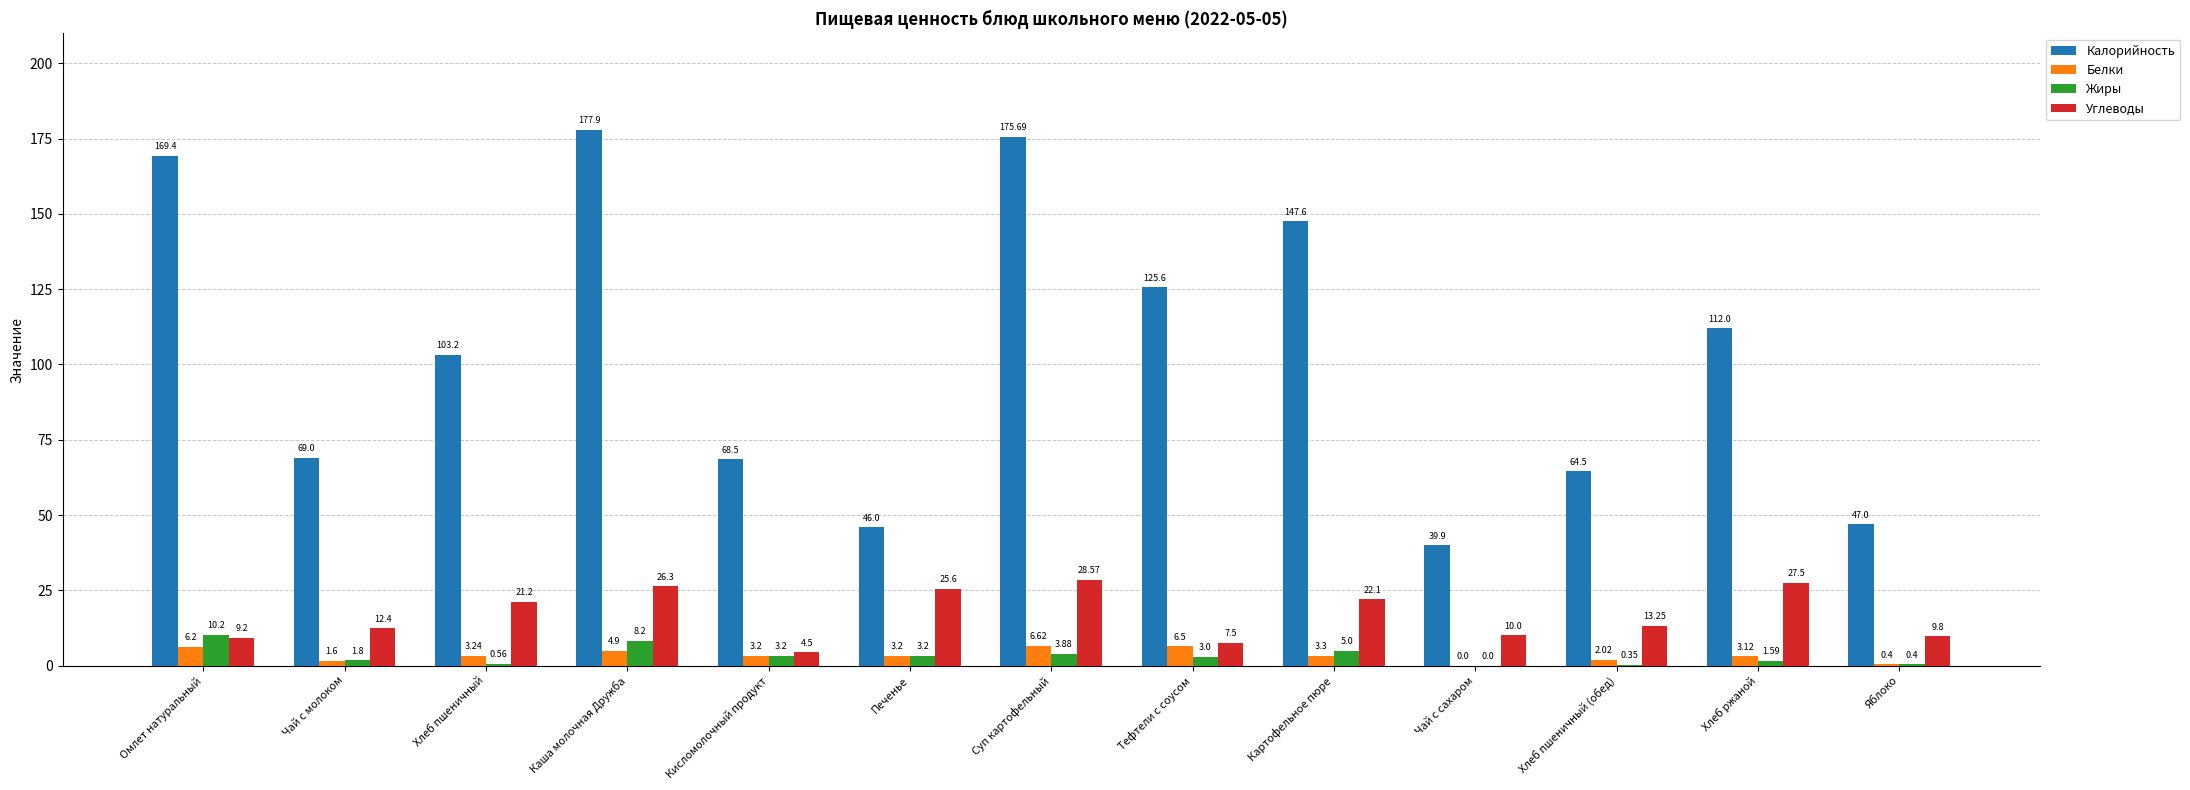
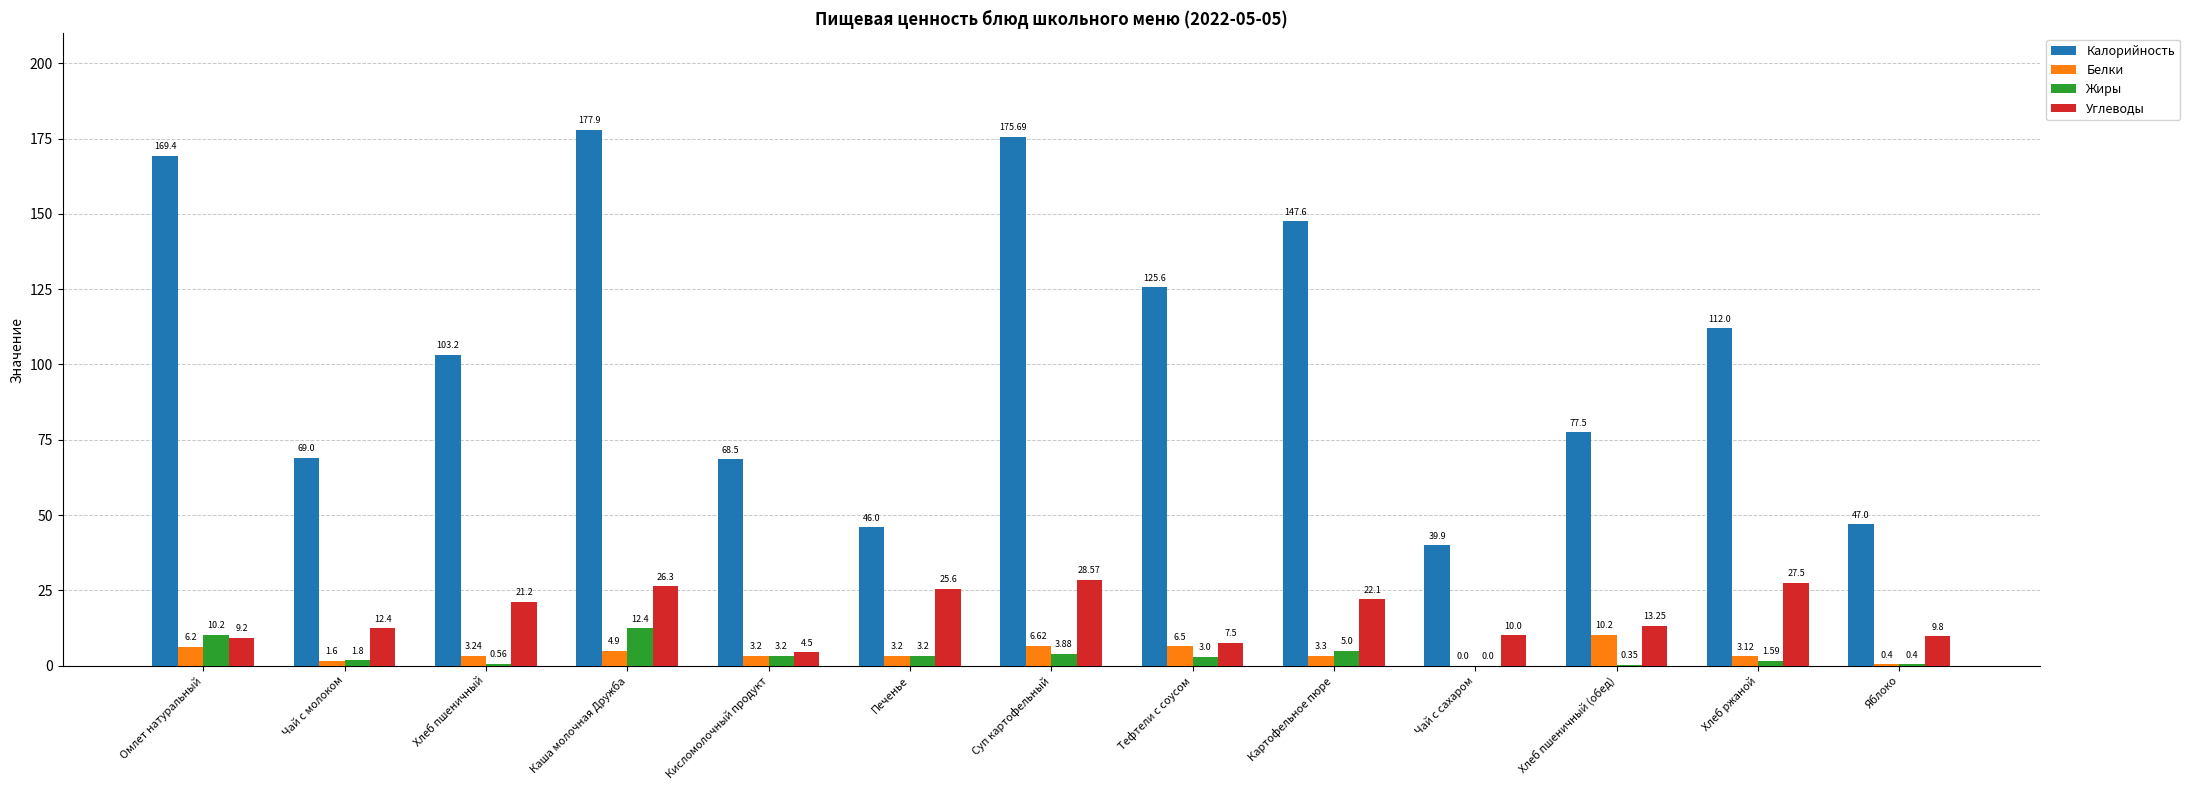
Жиры, Каша молочная Дружба: 8.2 -> 12.4
Калорийность, Хлеб пшеничный (обед): 64.5 -> 77.5
Белки, Хлеб пшеничный (обед): 2.02 -> 10.2
